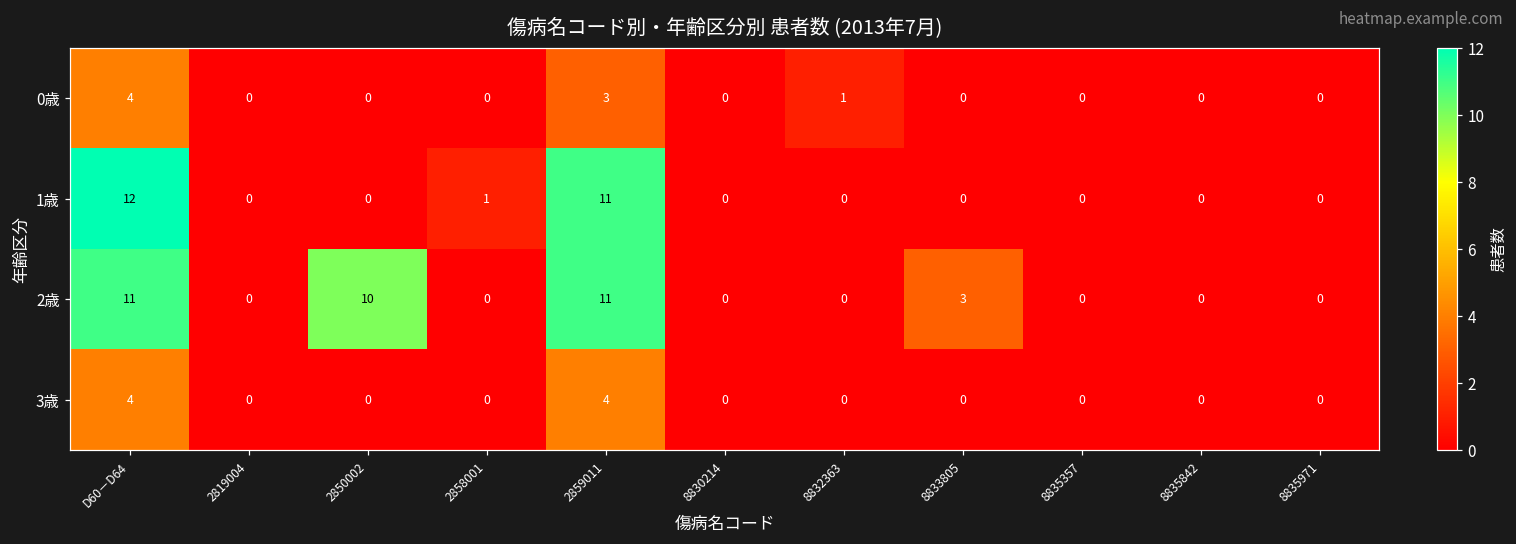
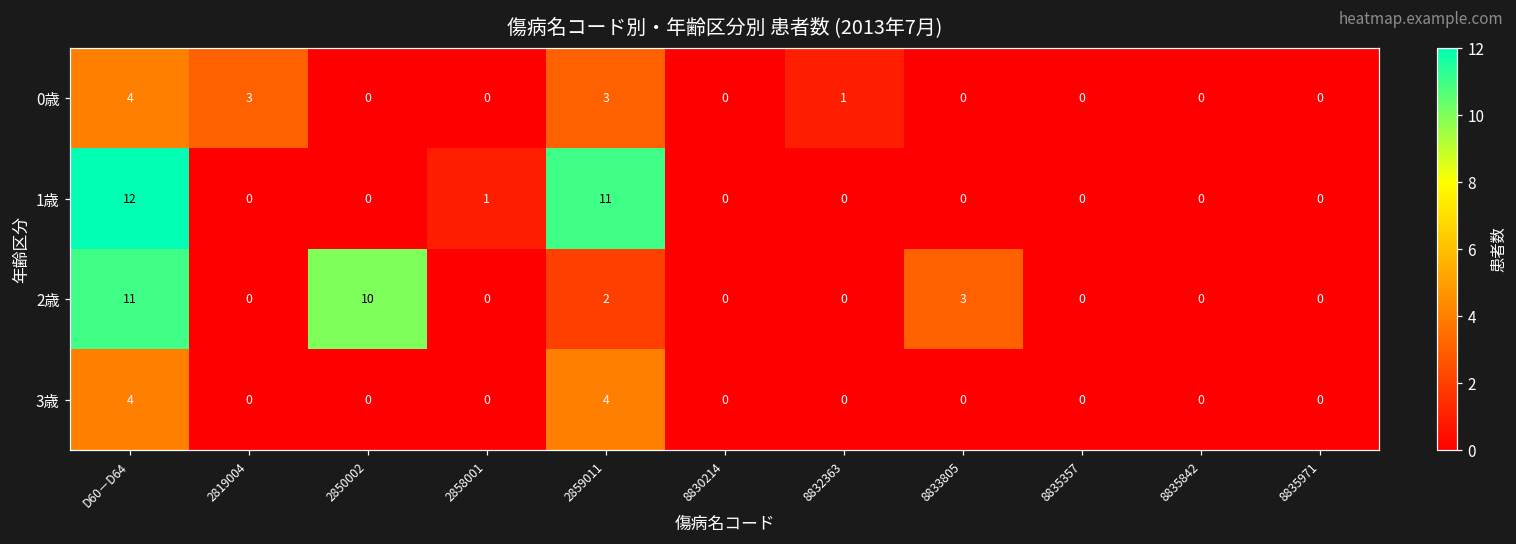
0歳, 2819004: 0 -> 3
2歳, 2859011: 11 -> 2
